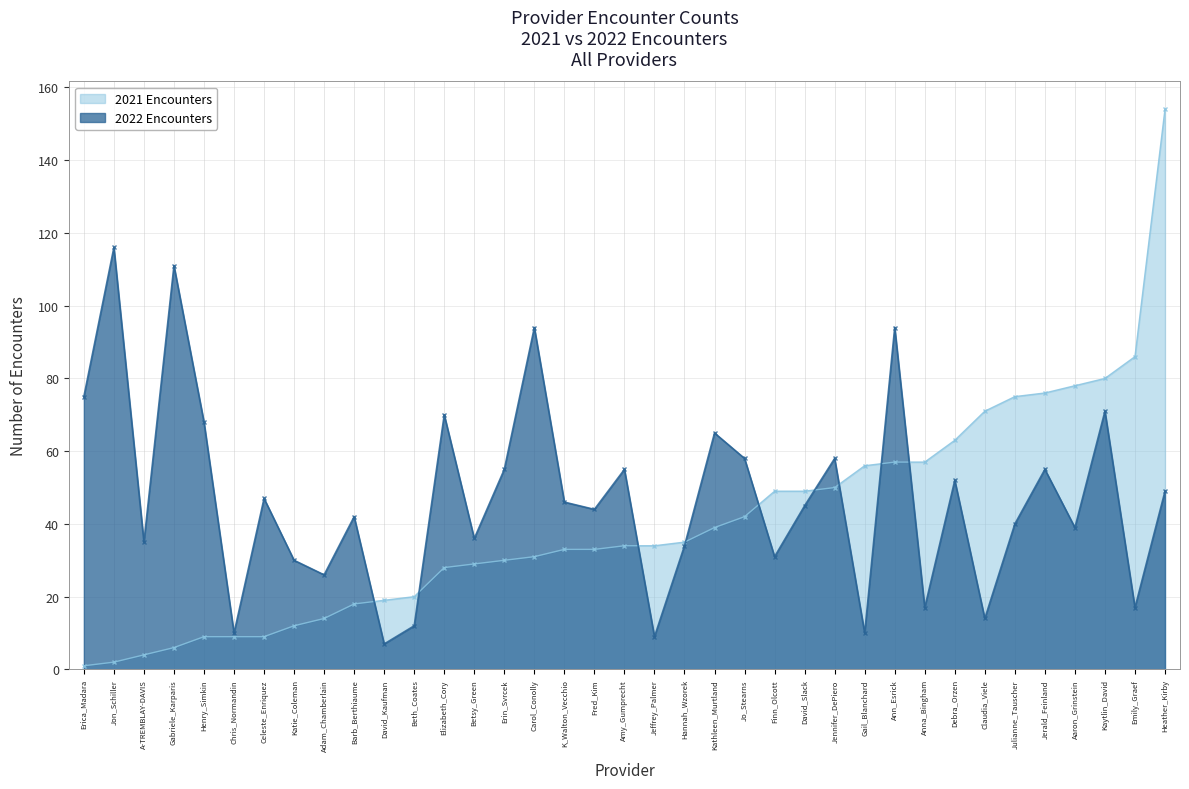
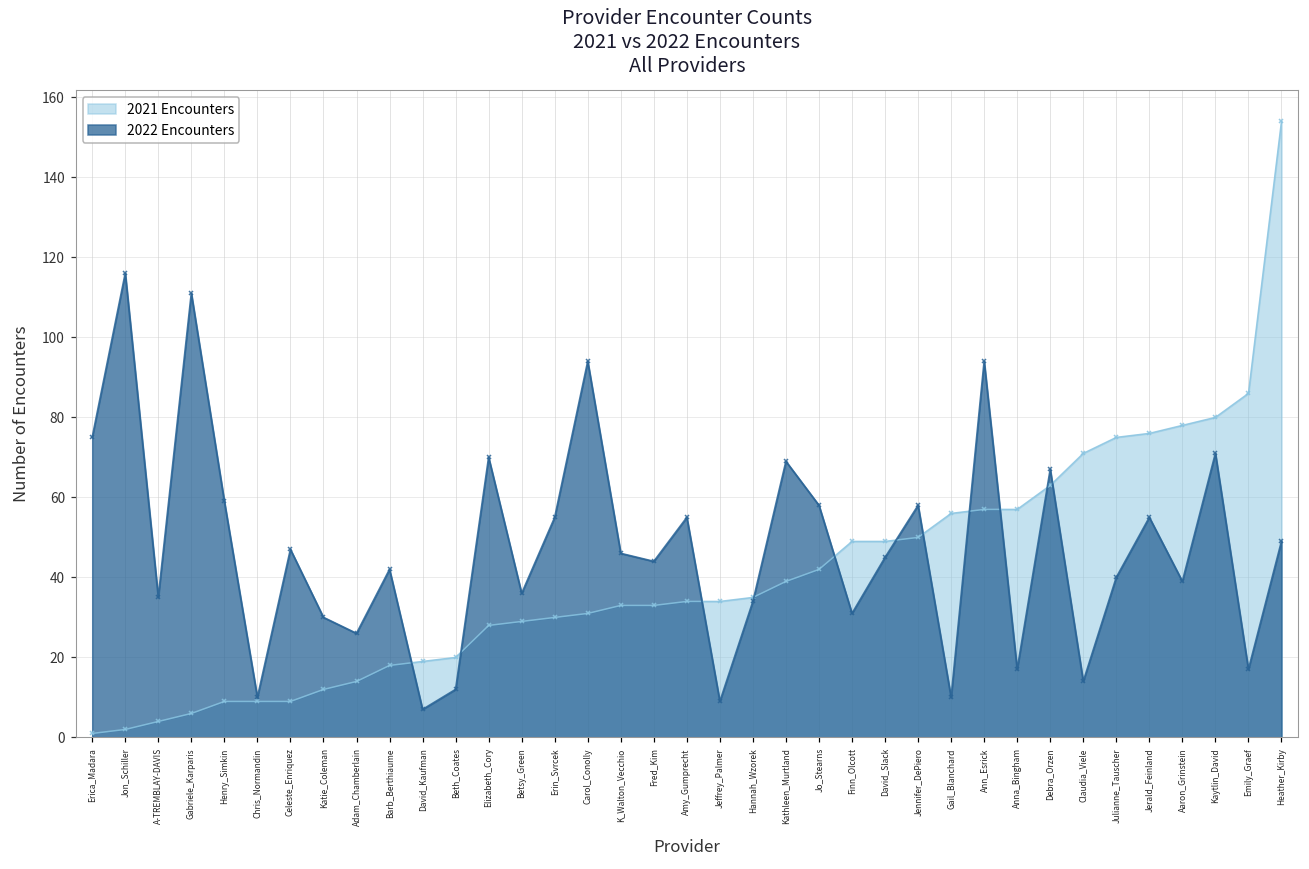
2022 Encounters, Henry_Simkin: 68 -> 59
2022 Encounters, Kathleen_Murtland: 65 -> 69
2022 Encounters, Debra_Orzen: 52 -> 67
